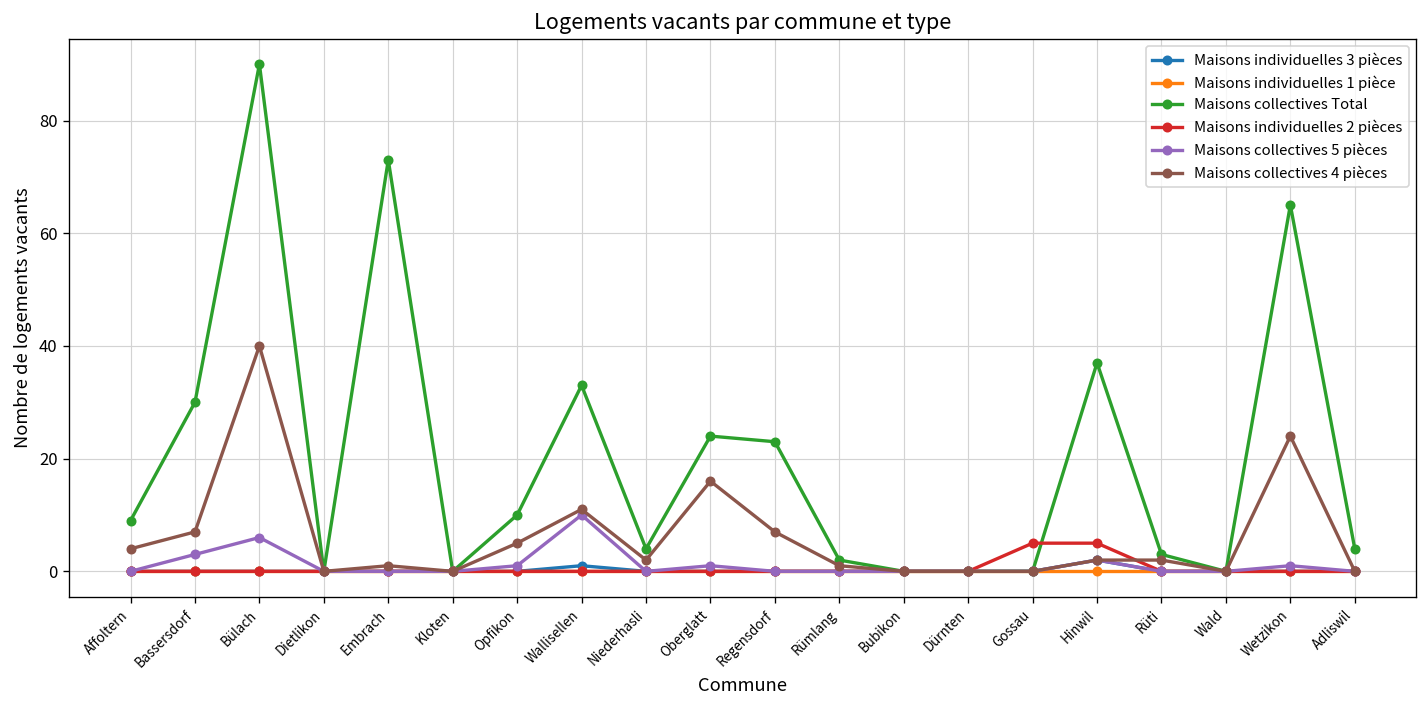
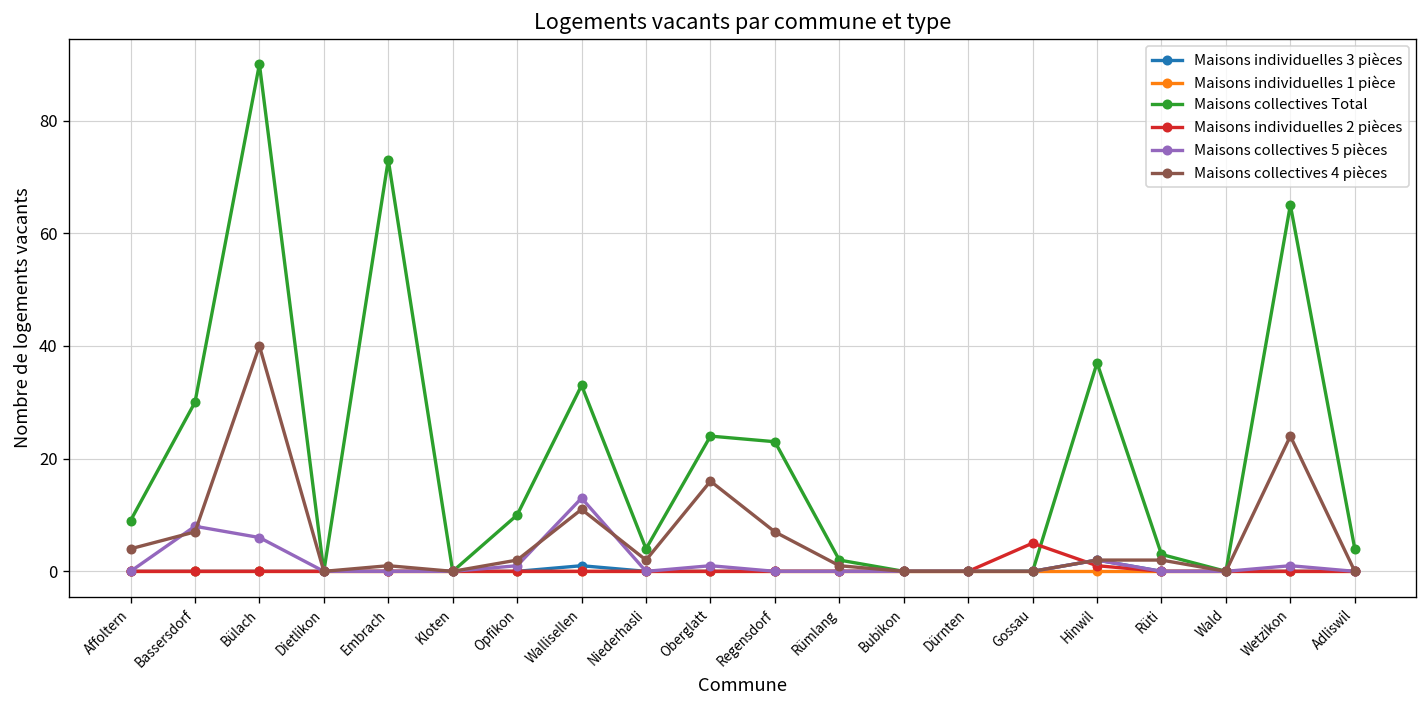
Maisons collectives 5 pièces, Bassersdorf: 3 -> 8
Maisons collectives 4 pièces, Opfikon: 5 -> 2
Maisons collectives 5 pièces, Wallisellen: 10 -> 13
Maisons individuelles 2 pièces, Hinwil: 5 -> 1
